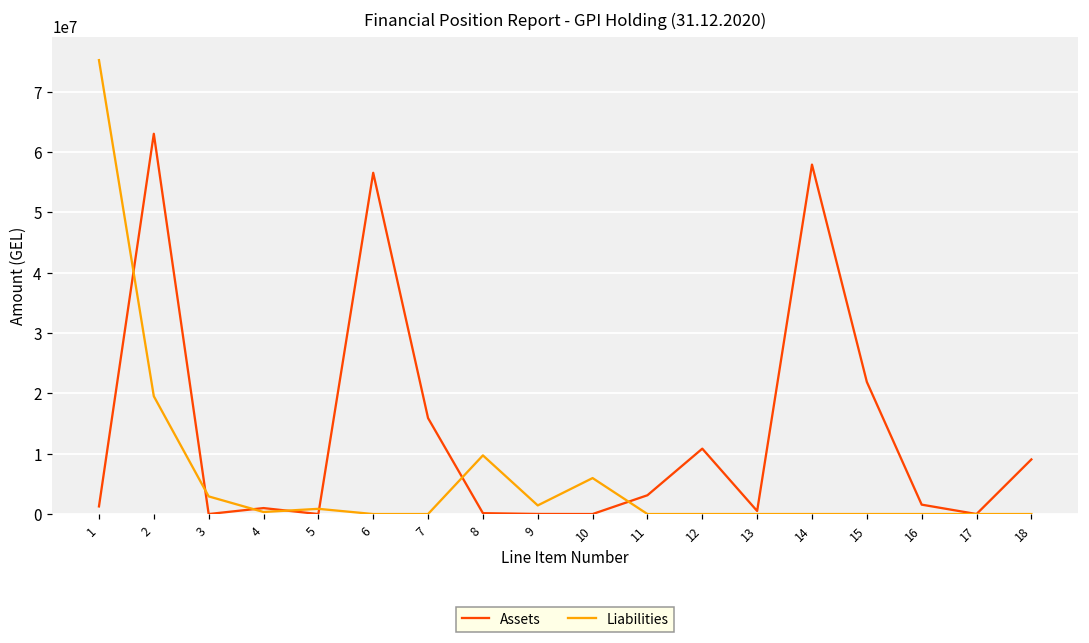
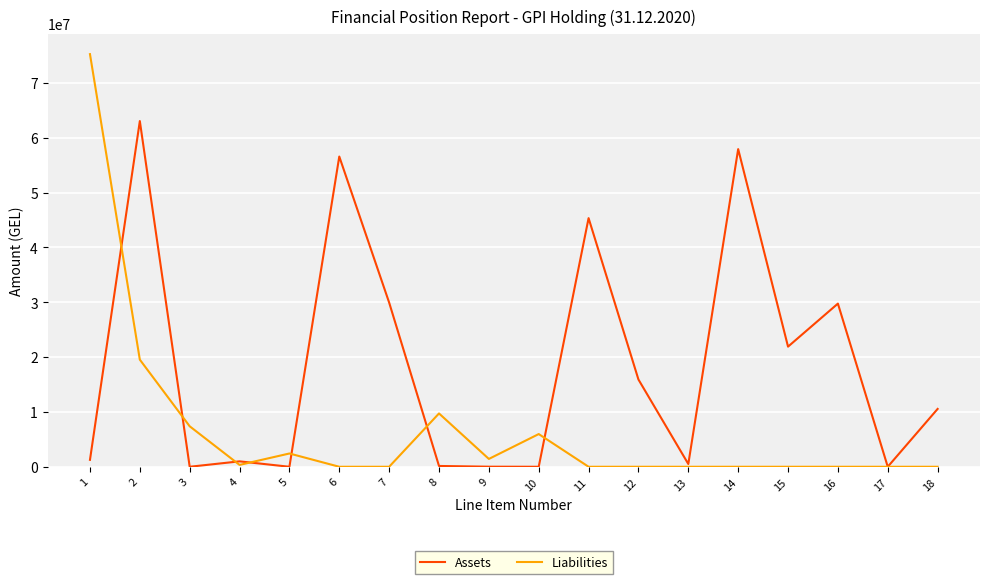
Liabilities, 3: 3000000 -> 7000000
Liabilities, 5: 1000000 -> 2000000
Assets, 7: 16000000 -> 30000000
Assets, 11: 3000000 -> 45000000
Assets, 12: 11000000 -> 16000000
Assets, 16: 2000000 -> 30000000
Assets, 18: 9000000 -> 11000000
